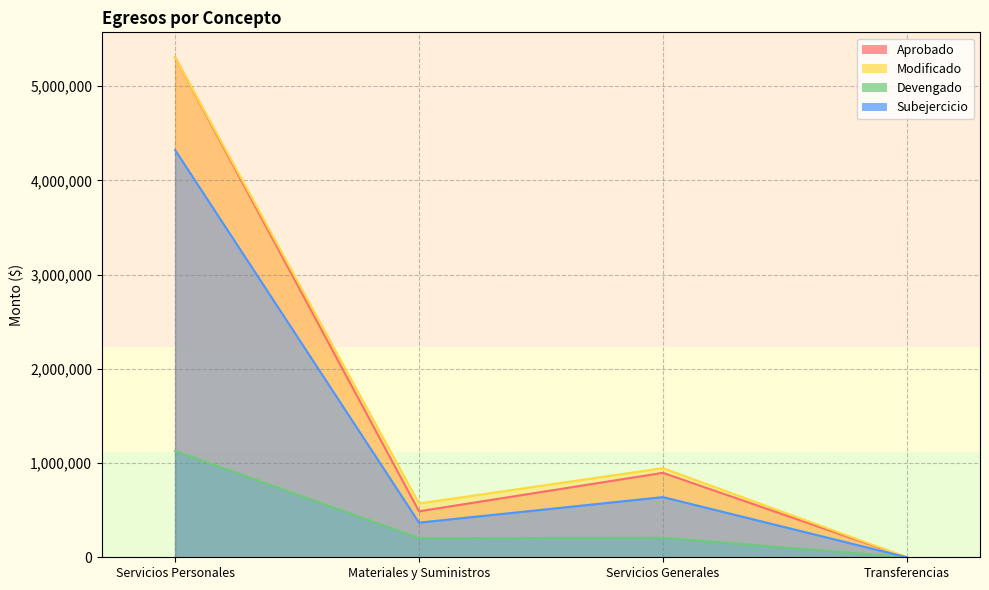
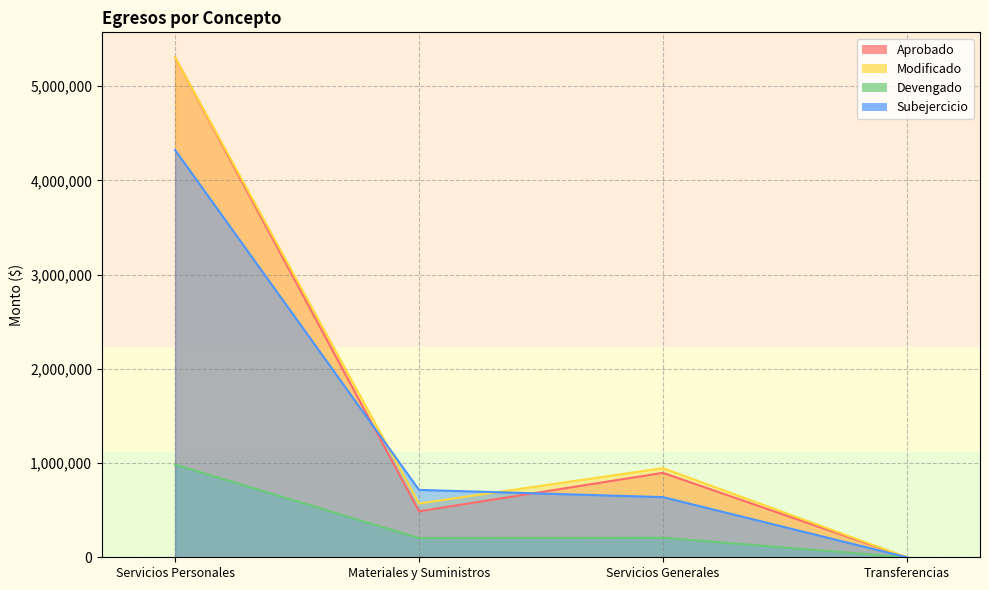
Devengado, Servicios Personales: 1,100,000 -> 1,000,000
Subejercicio, Materiales y Suministros: 400,000 -> 700,000
